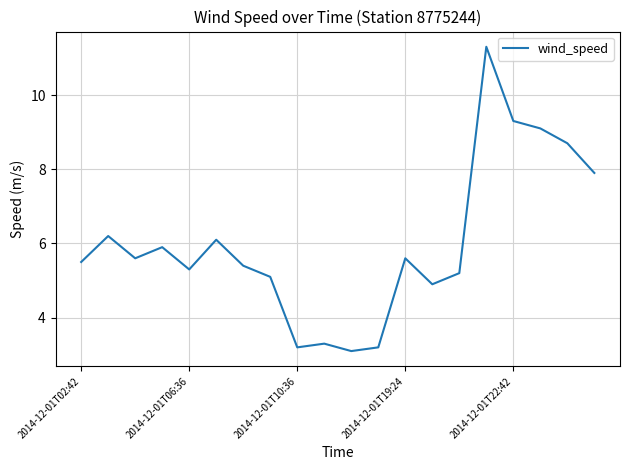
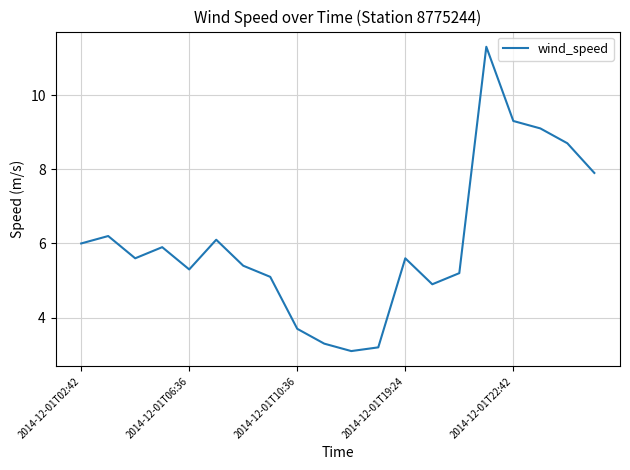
2014-12-01T02:42: 5.5 -> 6.0
2014-12-01T10:36: 3.2 -> 3.7
